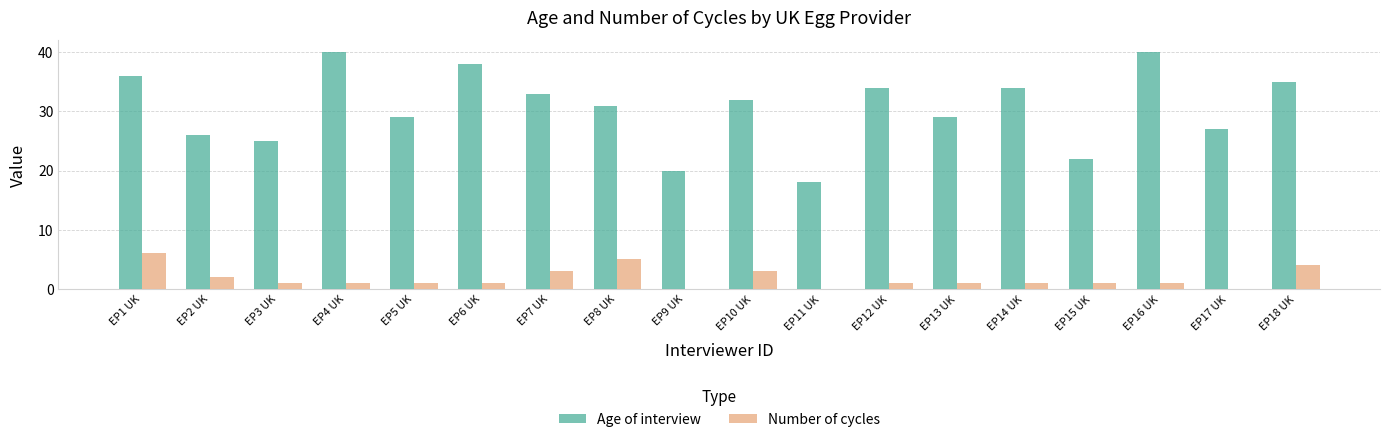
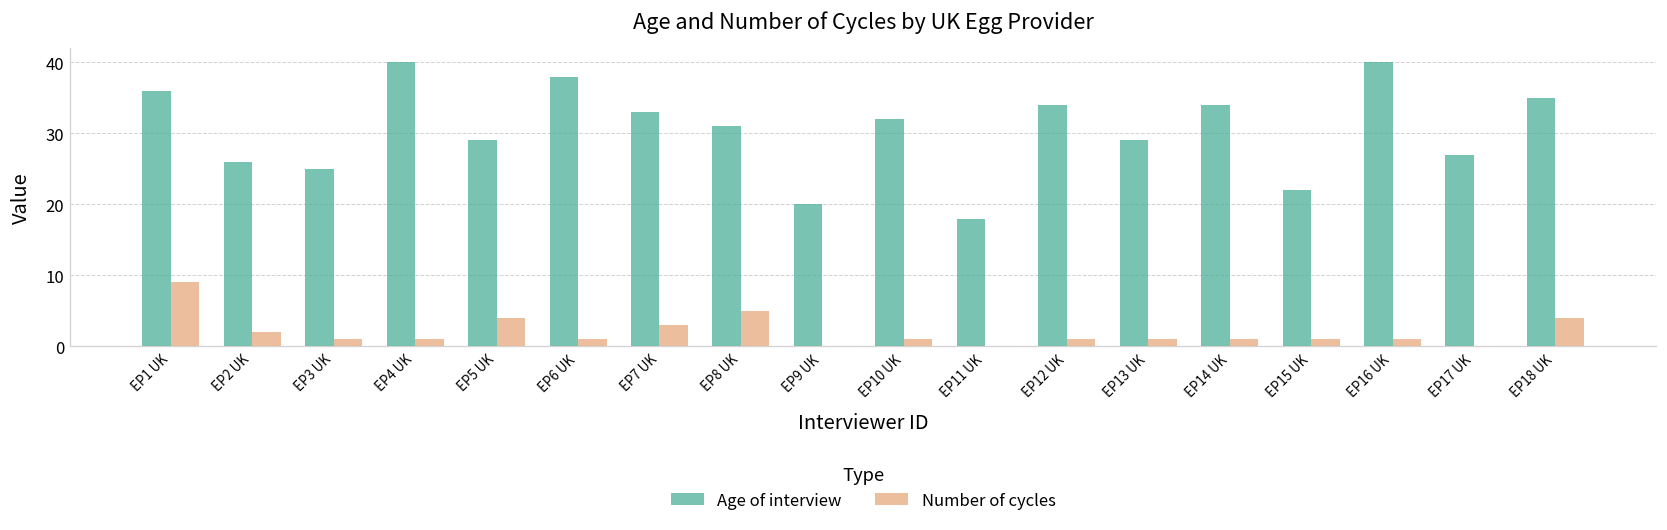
Number of cycles, EP1 UK: 6 -> 9
Number of cycles, EP5 UK: 1 -> 4
Number of cycles, EP10 UK: 3 -> 1
